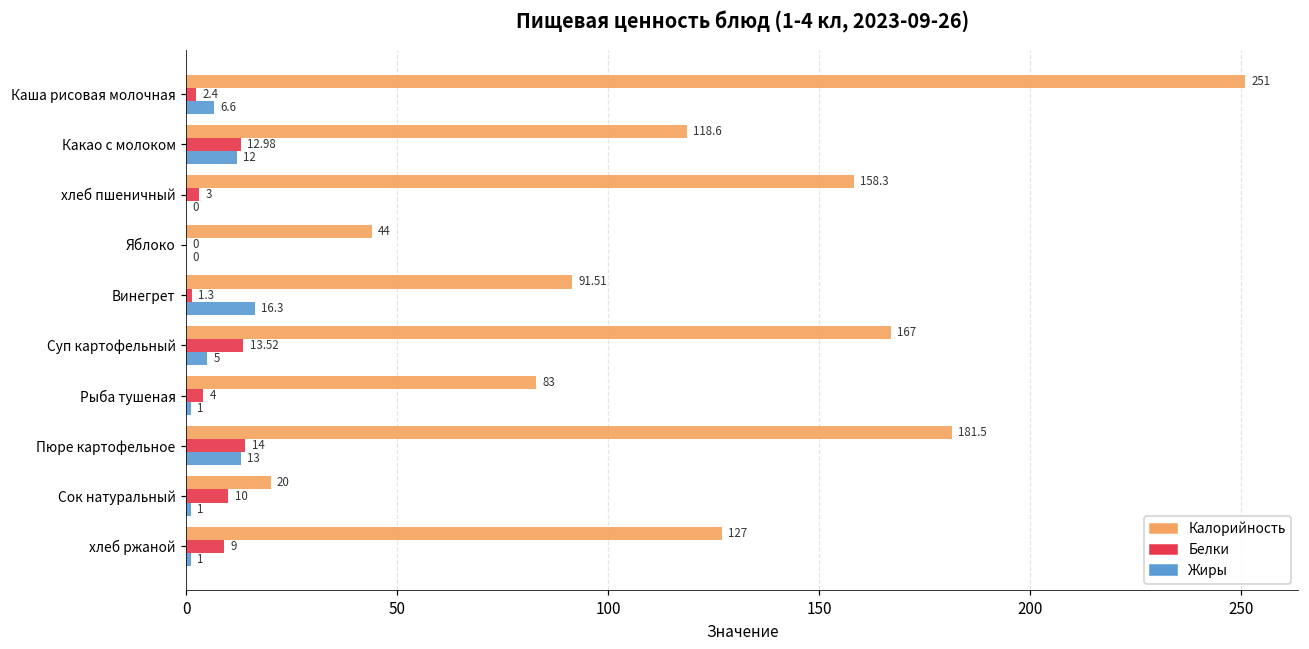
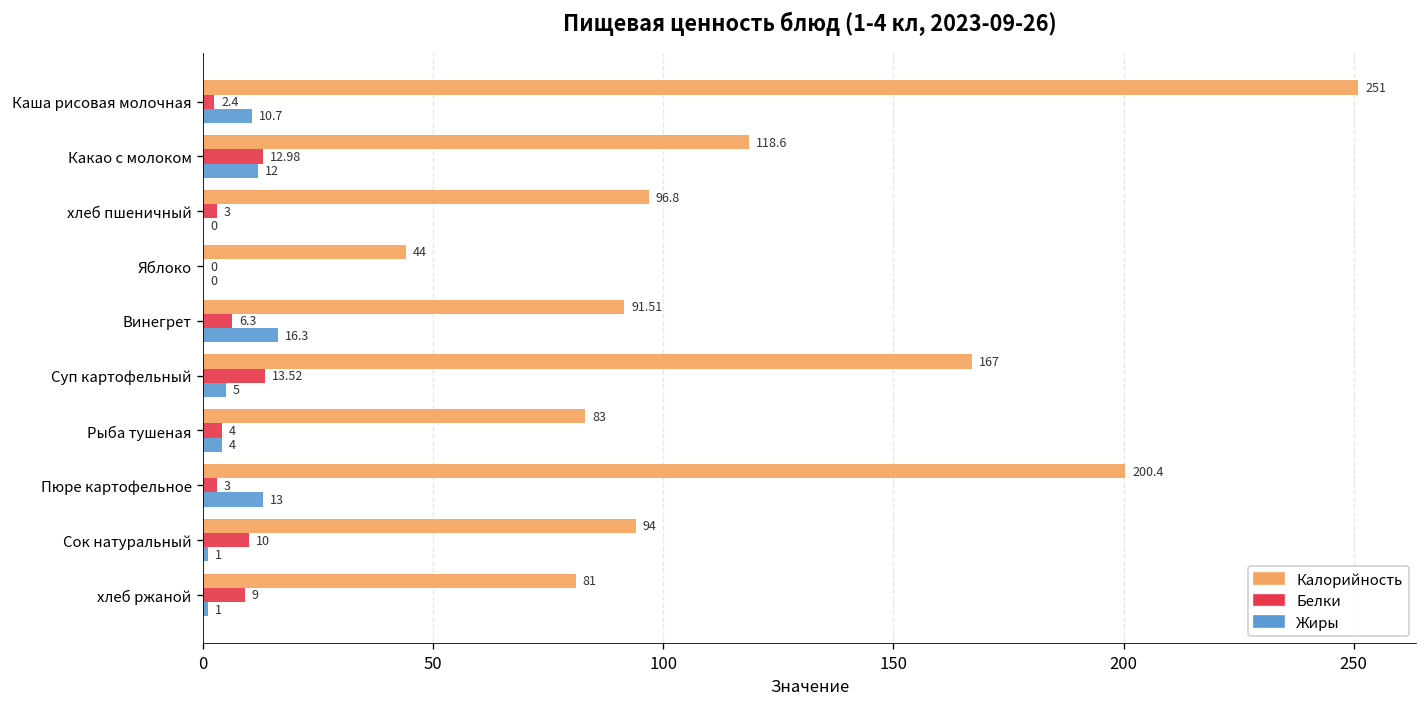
Жиры, Каша рисовая молочная: 6.6 -> 10.7
Калорийность, хлеб пшеничный: 158.3 -> 96.8
Белки, Винегрет: 1.3 -> 6.3
Жиры, Рыба тушеная: 1 -> 4
Калорийность, Пюре картофельное: 181.5 -> 200.4
Белки, Пюре картофельное: 14 -> 3
Калорийность, Сок натуральный: 20 -> 94
Калорийность, хлеб ржаной: 127 -> 81
